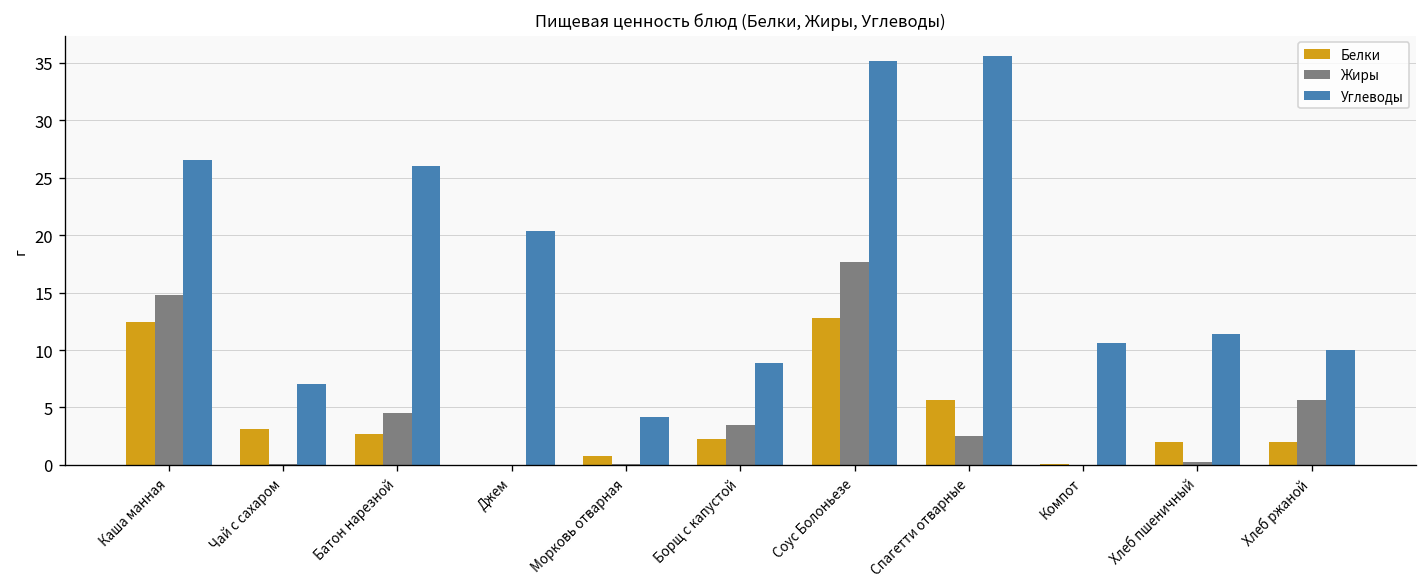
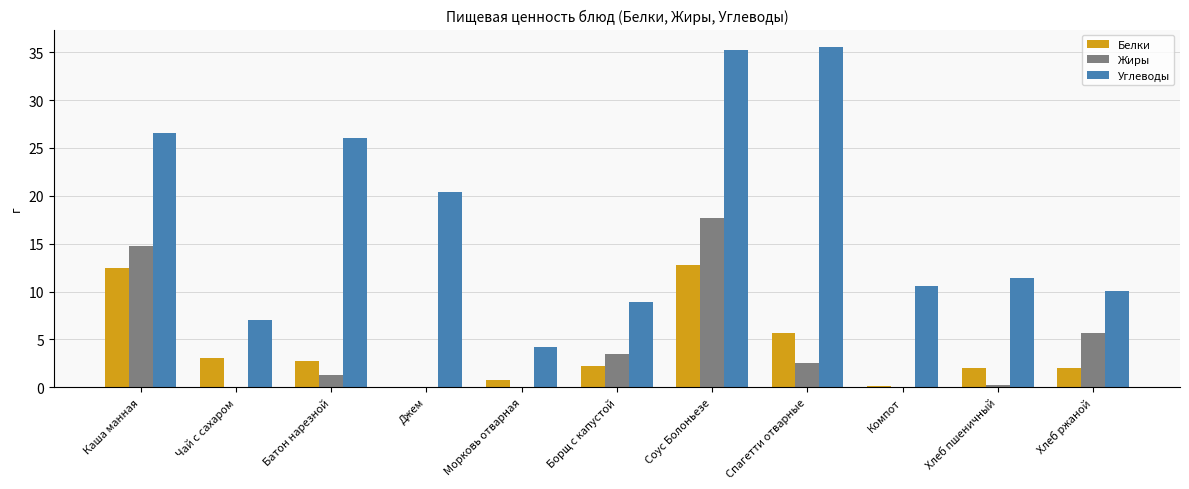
Жиры, Батон нарезной: 4 -> 1
